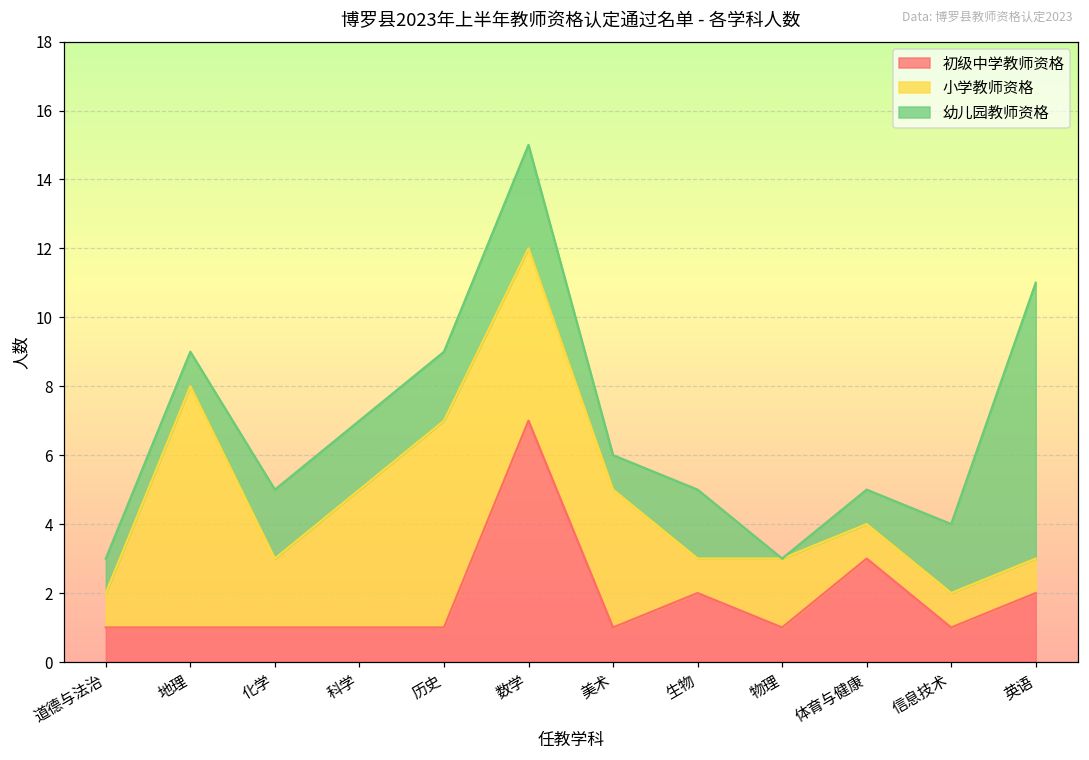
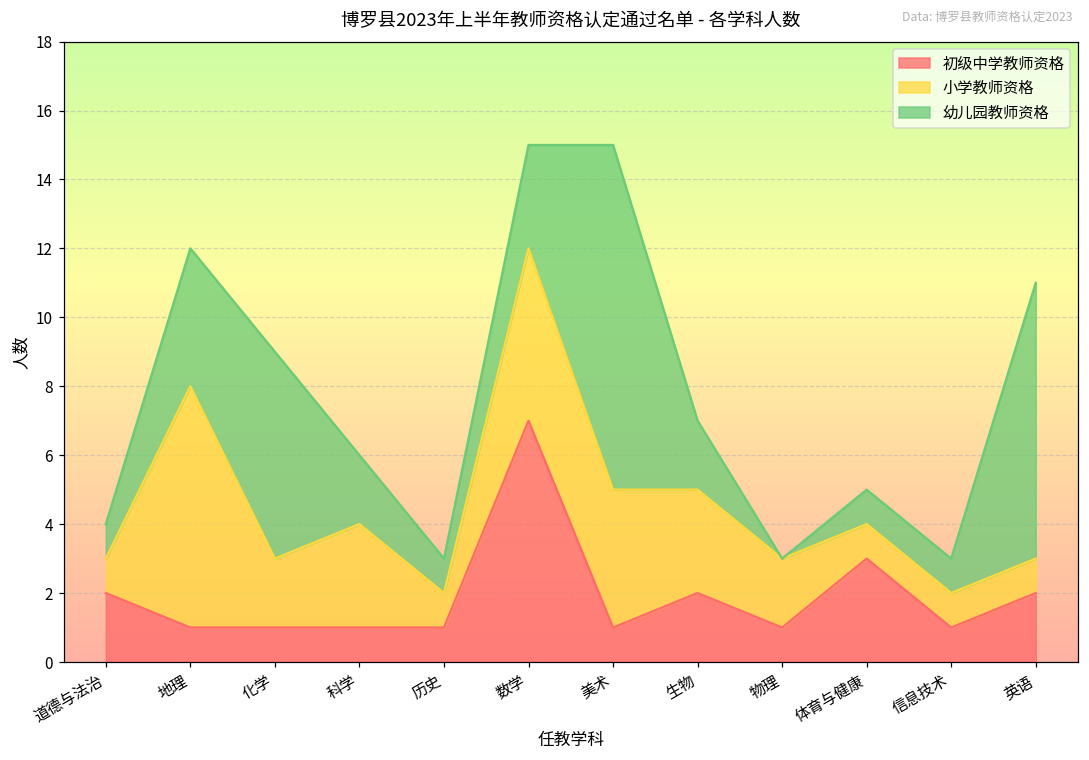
初级中学教师资格, 道德与法治: 1 -> 2
幼儿园教师资格, 地理: 1 -> 4
幼儿园教师资格, 化学: 2 -> 6
小学教师资格, 科学: 4 -> 3
小学教师资格, 历史: 6 -> 1
幼儿园教师资格, 历史: 2 -> 1
幼儿园教师资格, 美术: 1 -> 10
小学教师资格, 生物: 1 -> 3
幼儿园教师资格, 信息技术: 2 -> 1
